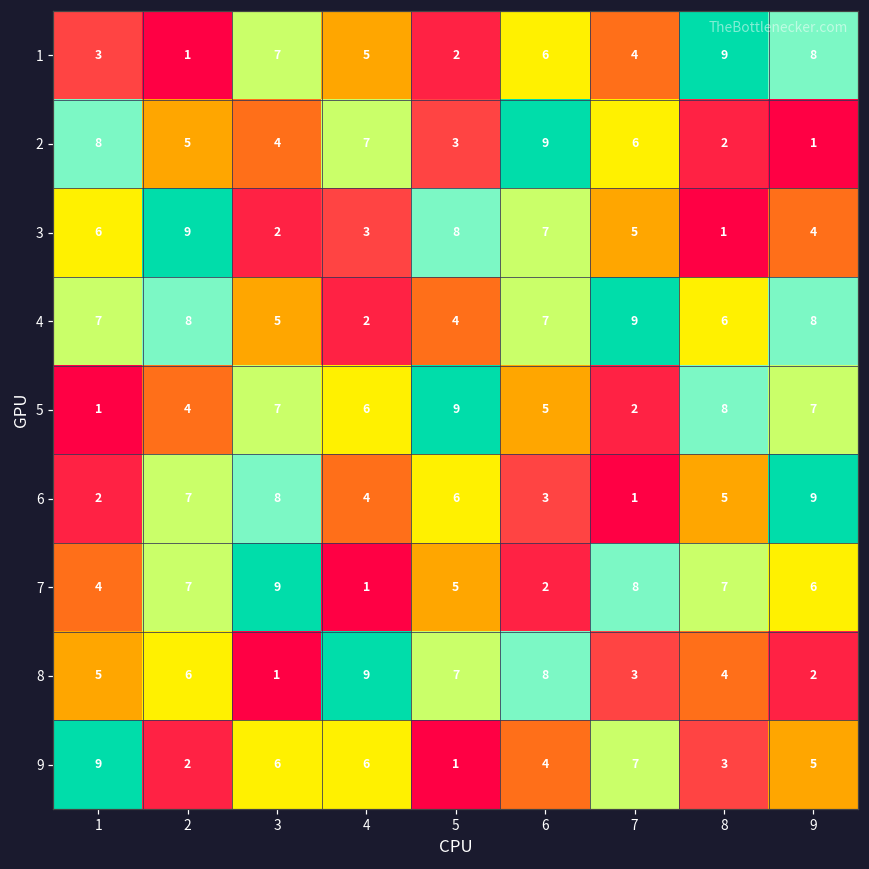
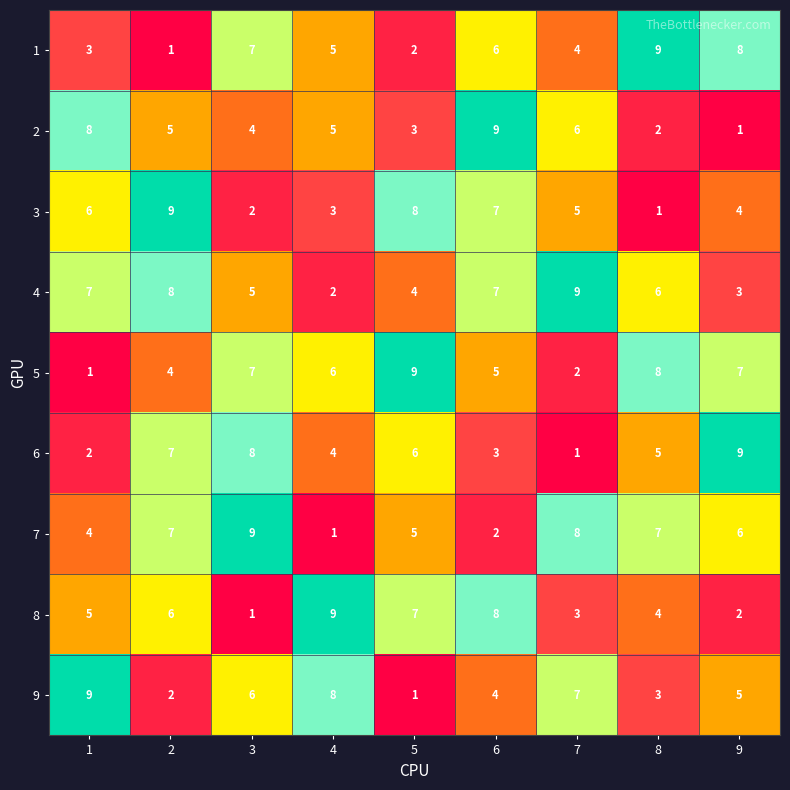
2, 4: 7 -> 5
4, 9: 8 -> 3
9, 4: 6 -> 8
